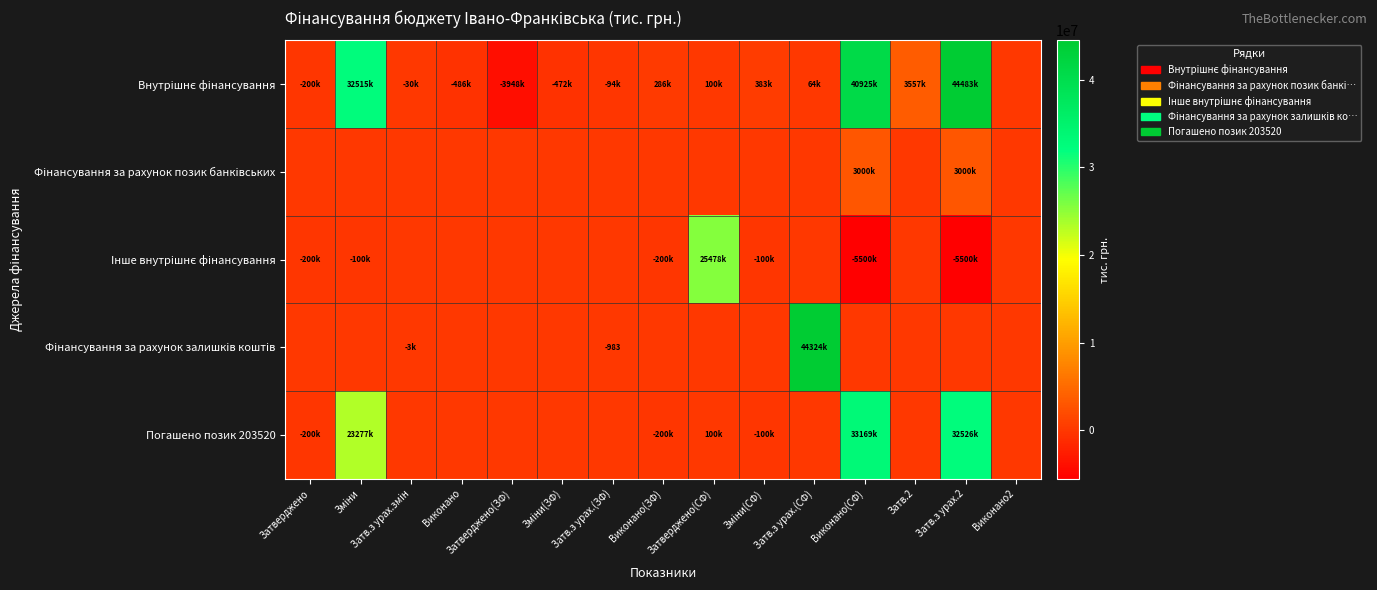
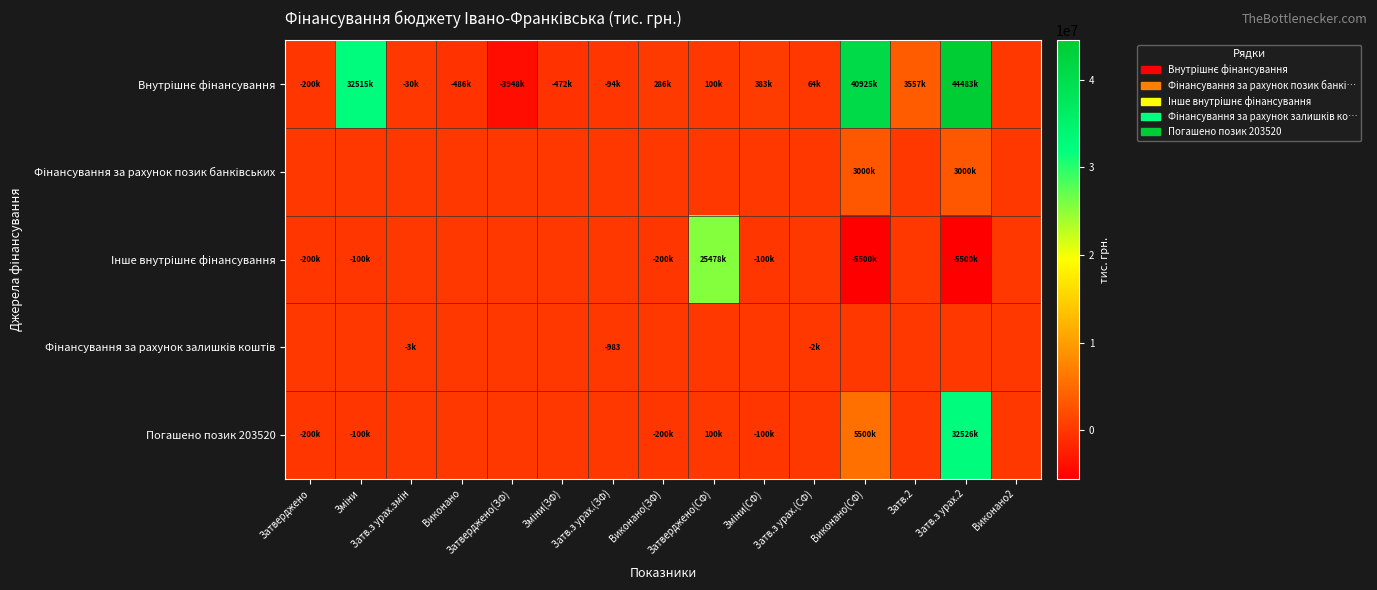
Фінансування за рахунок залишків коштів, Затв.з урах.(СФ): 44324k -> -2k
Погашено позик 203520, Зміни: 23277k -> -100k
Погашено позик 203520, Виконано(СФ): 33169k -> 5500k
